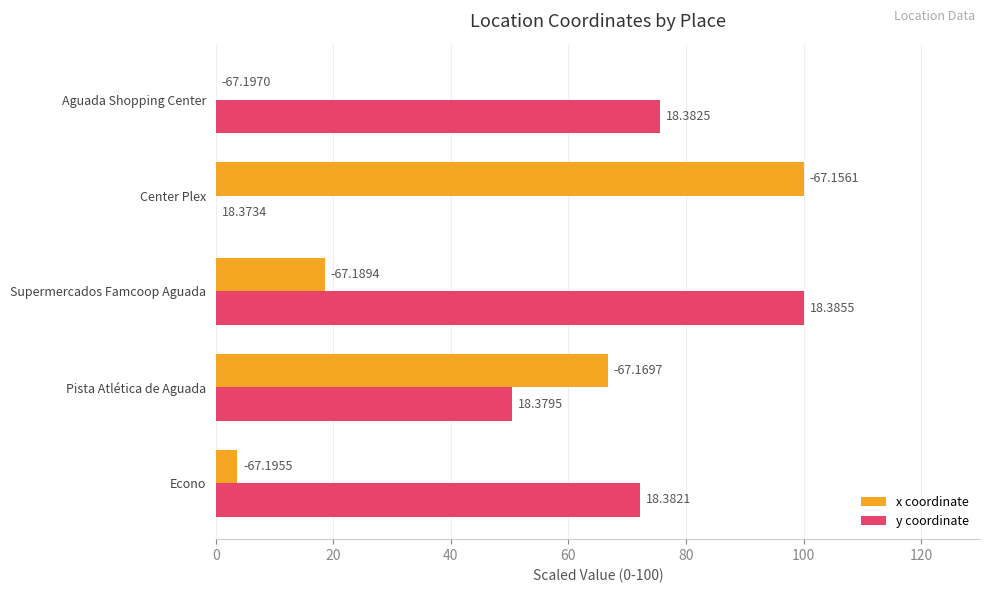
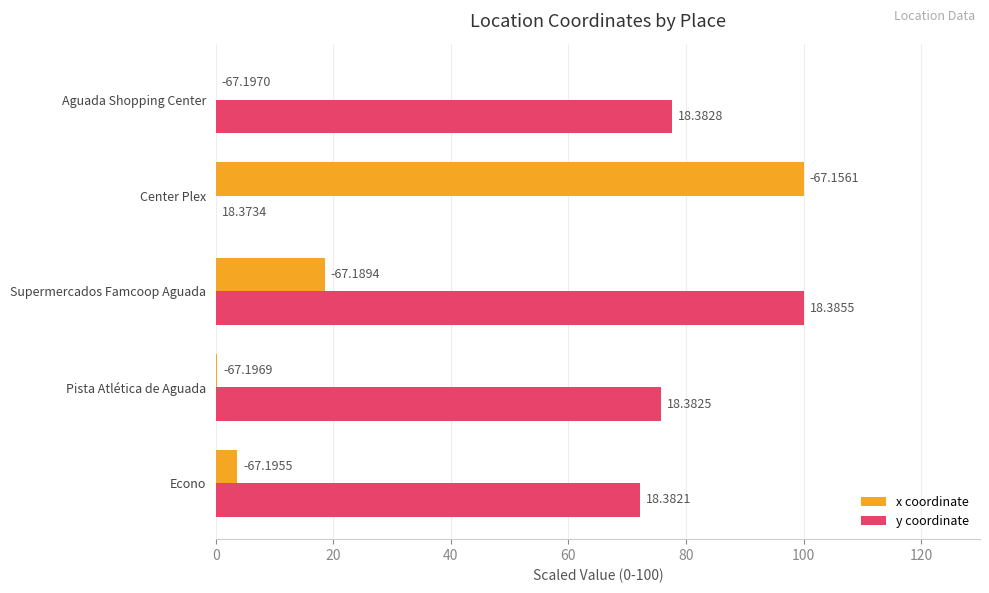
y coordinate, Aguada Shopping Center: 18.3825 -> 18.3828
x coordinate, Pista Atlética de Aguada: -67.1697 -> -67.1969
y coordinate, Pista Atlética de Aguada: 18.3795 -> 18.3825
